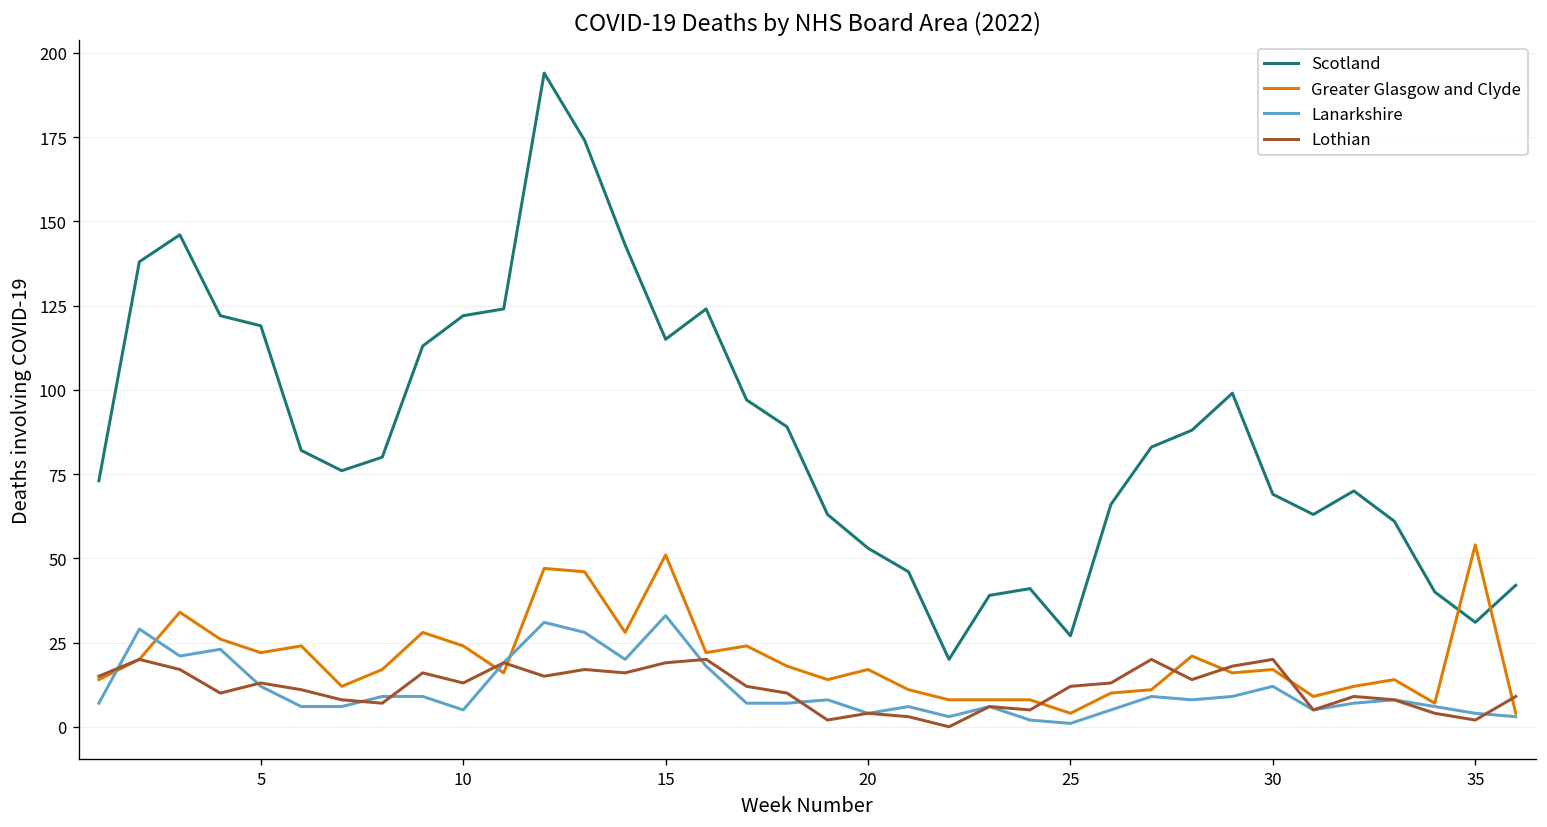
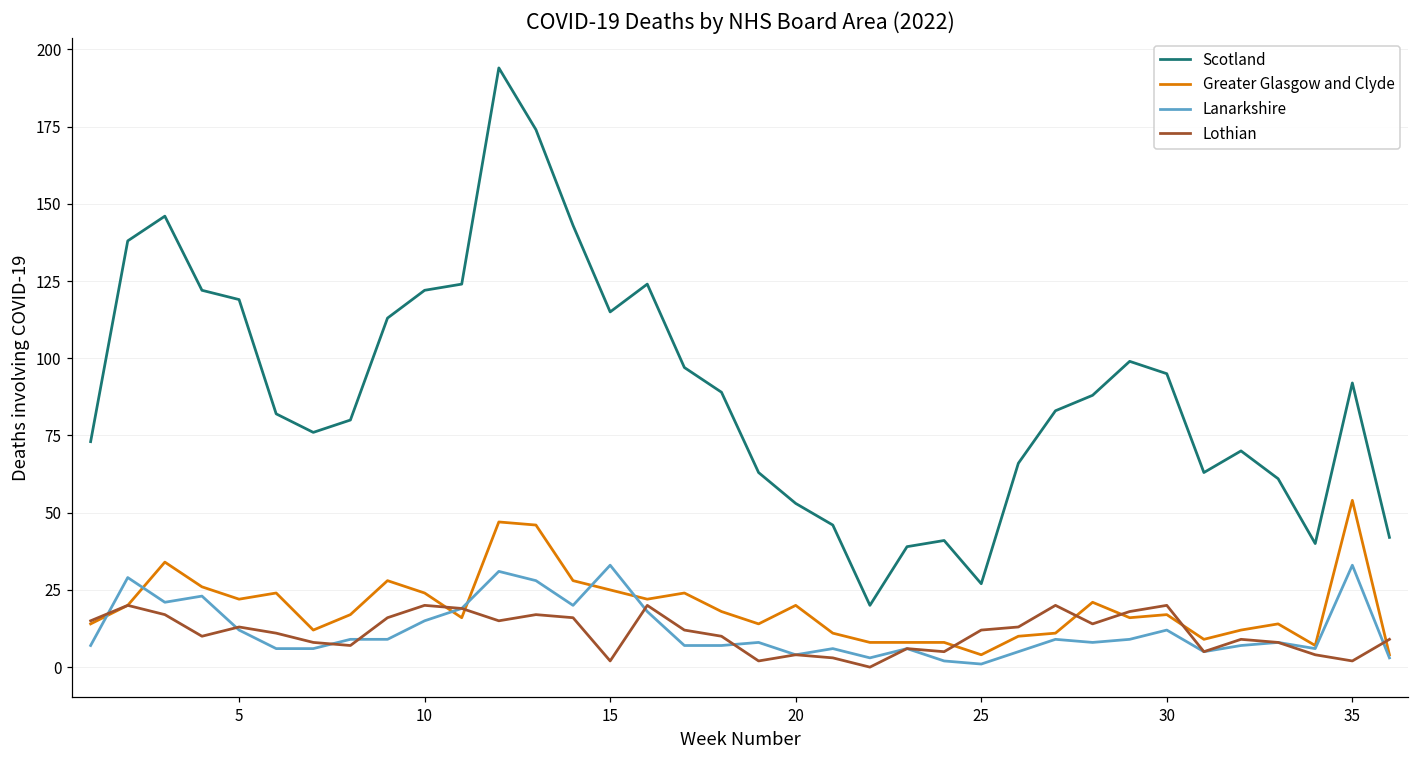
Lanarkshire, 10: 5 -> 15
Lothian, 10: 13 -> 20
Greater Glasgow and Clyde, 15: 51 -> 25
Lothian, 15: 19 -> 2
Greater Glasgow and Clyde, 20: 17 -> 20
Scotland, 30: 69 -> 95
Scotland, 35: 31 -> 92
Lanarkshire, 35: 4 -> 33
